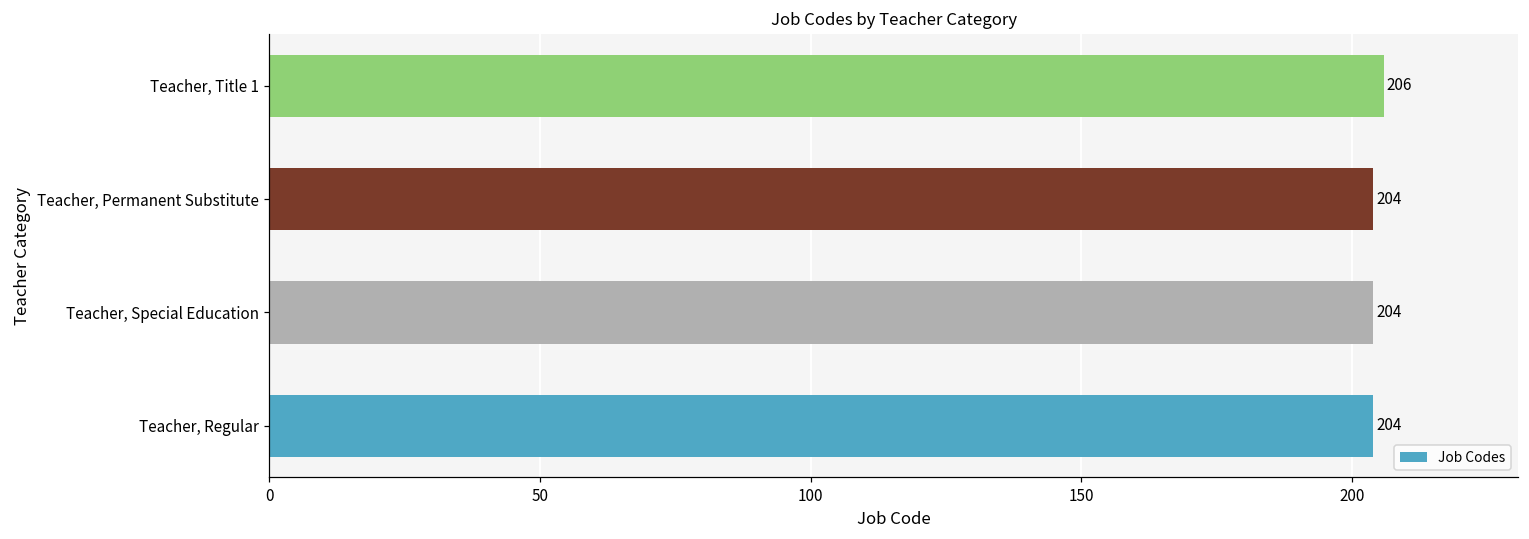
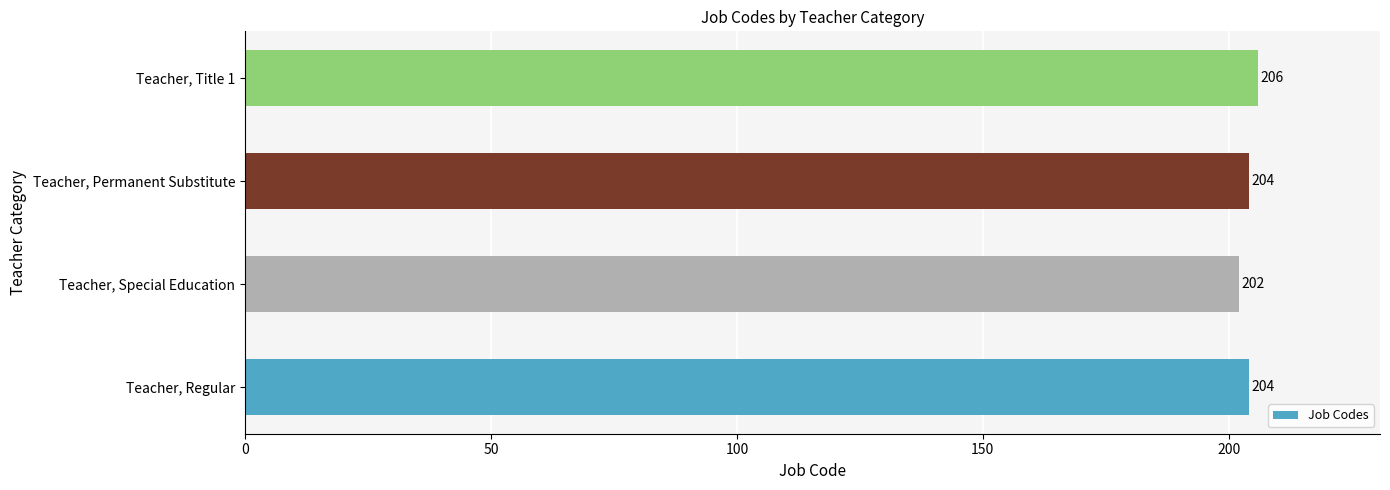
Teacher, Special Education: 204 -> 202
